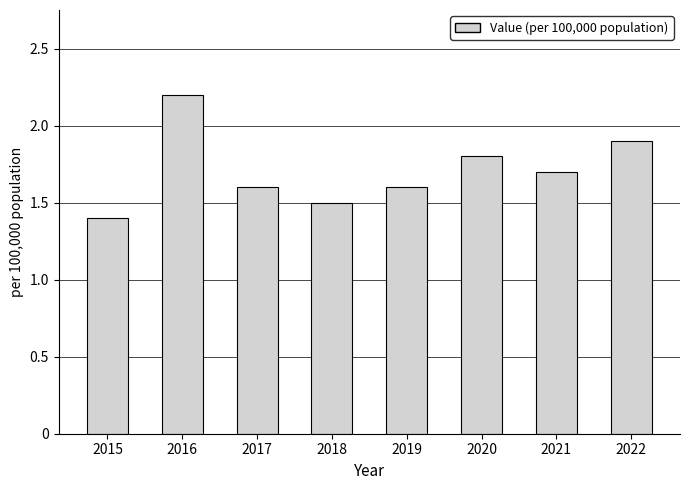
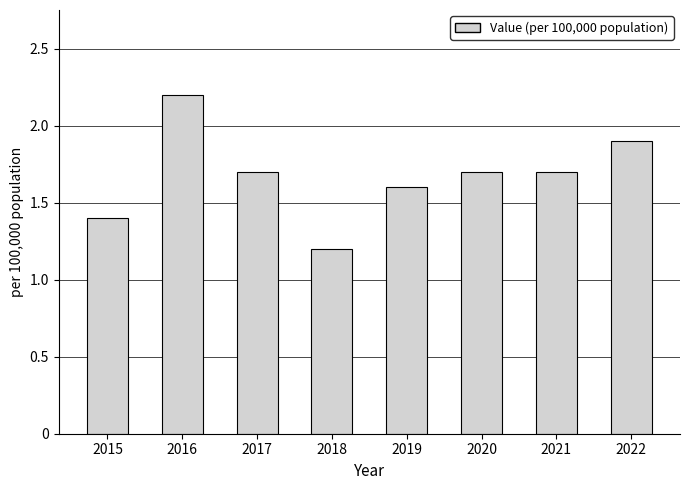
2017: 1.6 -> 1.7
2018: 1.5 -> 1.2
2020: 1.8 -> 1.7
